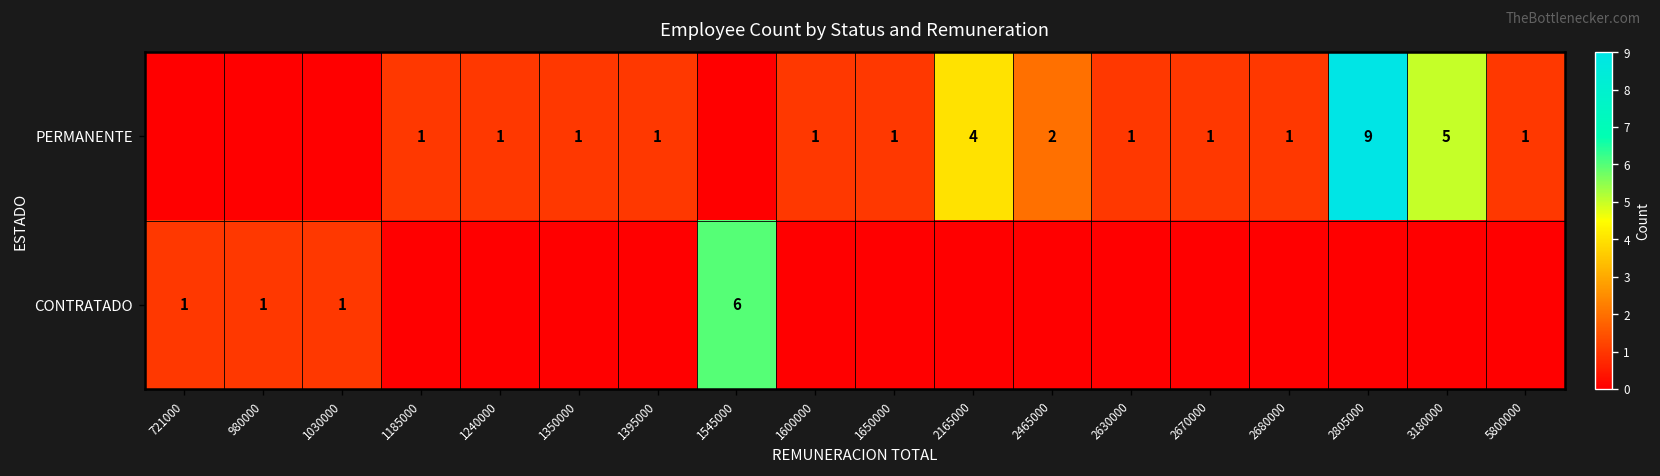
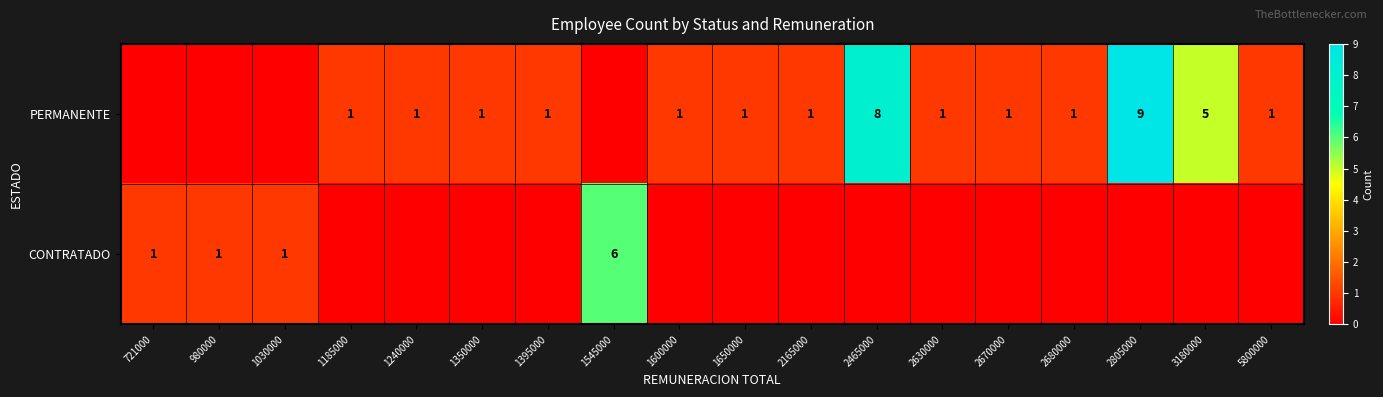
PERMANENTE, 2165000: 4 -> 1
PERMANENTE, 2465000: 2 -> 8
